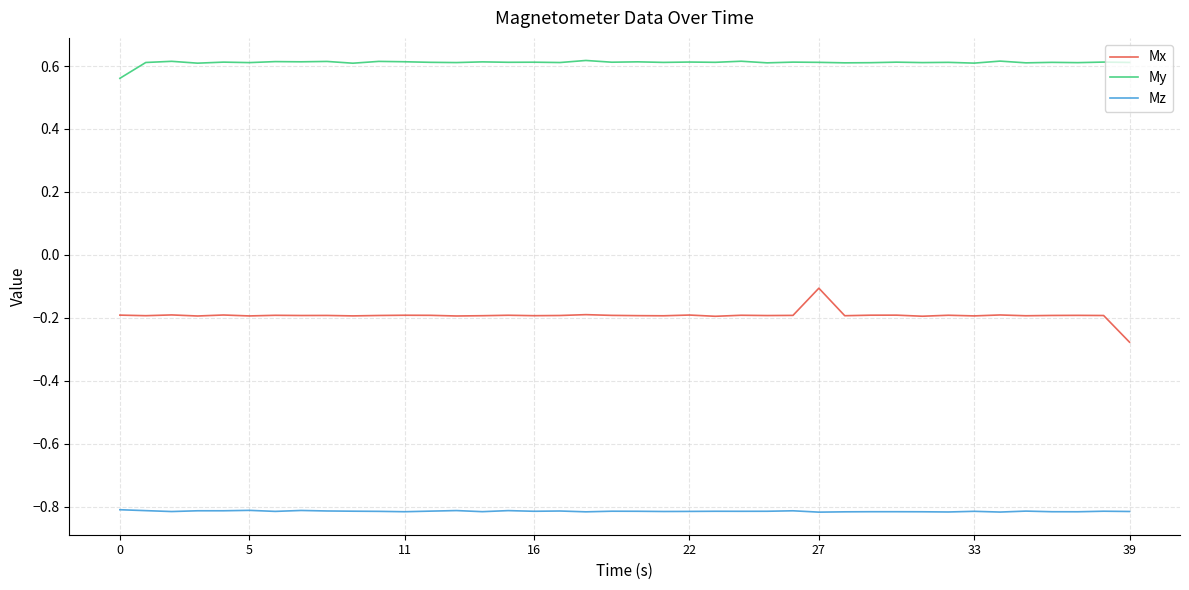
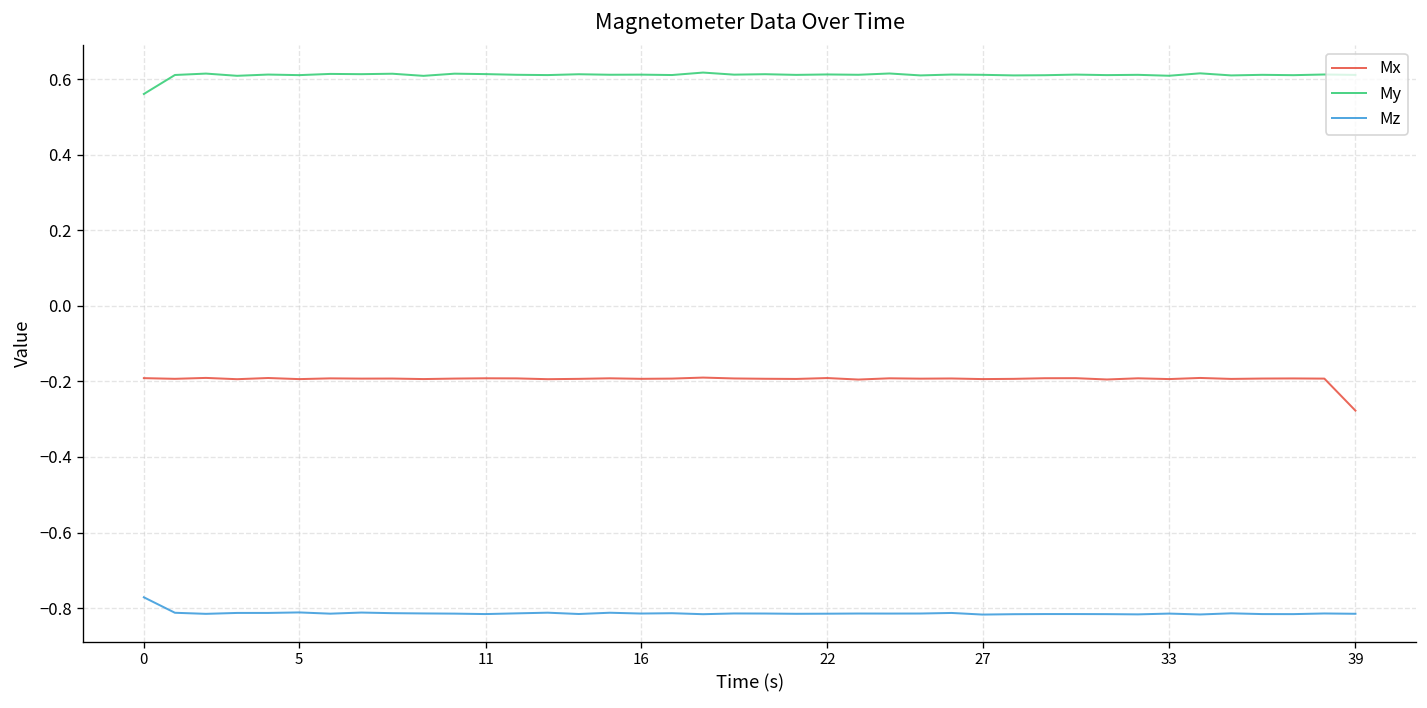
Mz, 0: -0.81 -> -0.77
Mx, 27: -0.11 -> -0.19
